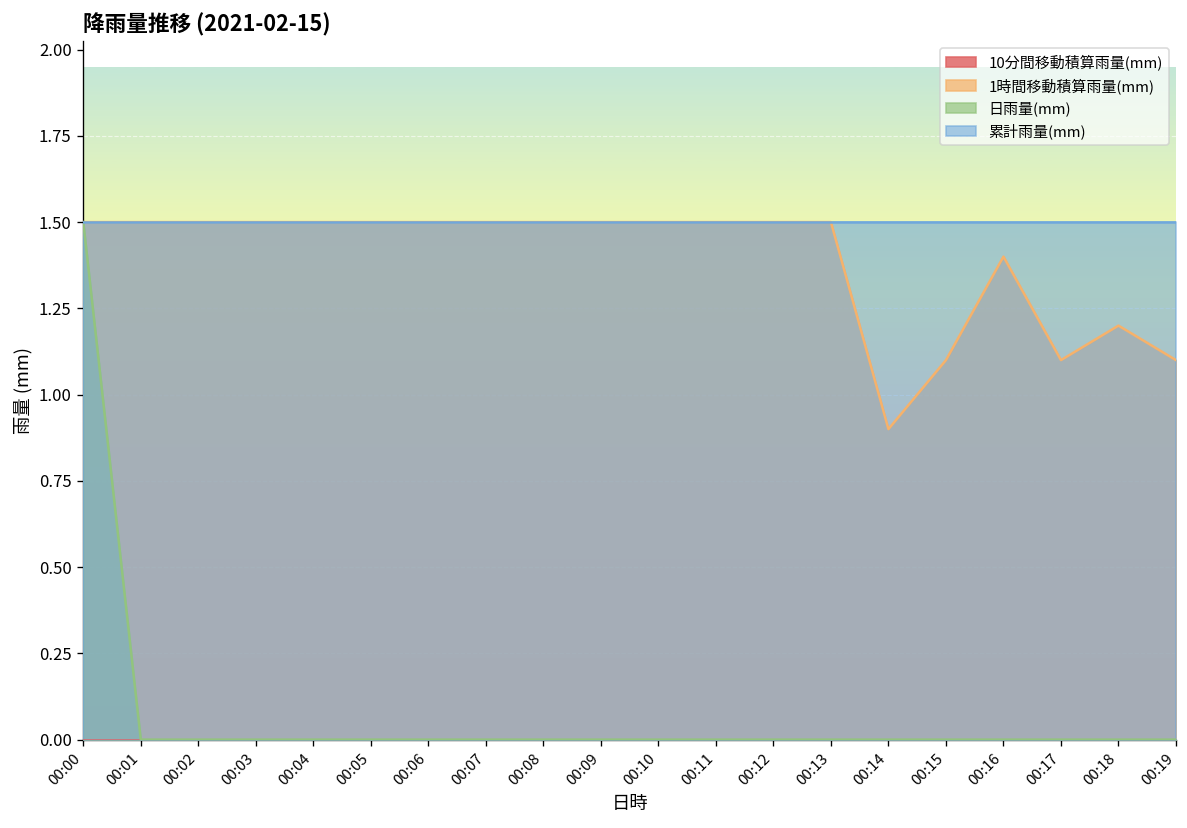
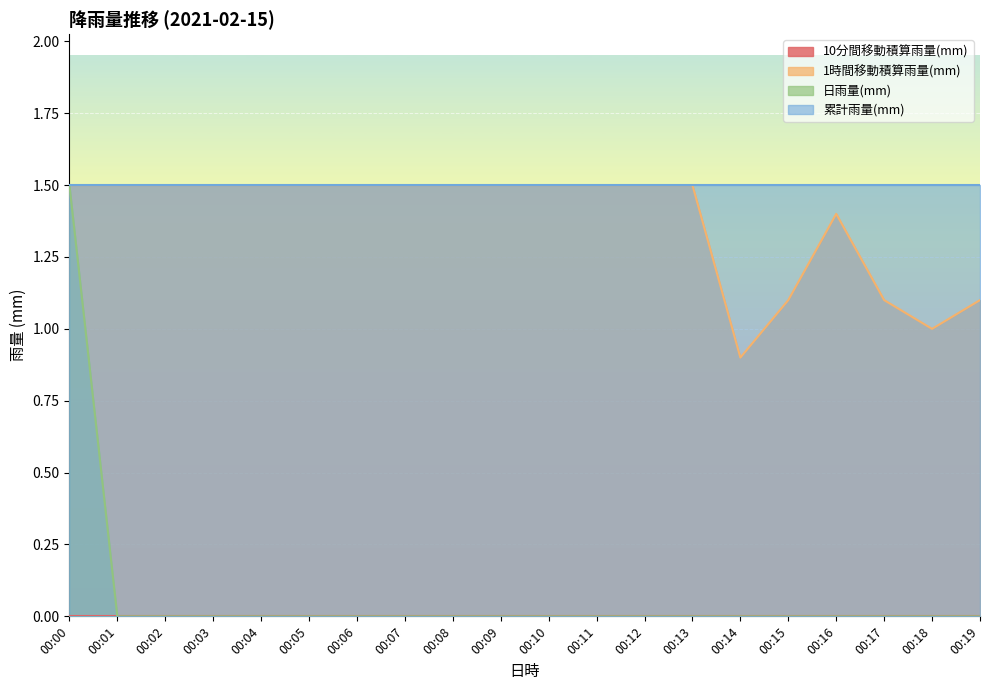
1時間移動積算雨量(mm), 00:18: 1.2 -> 1.0
